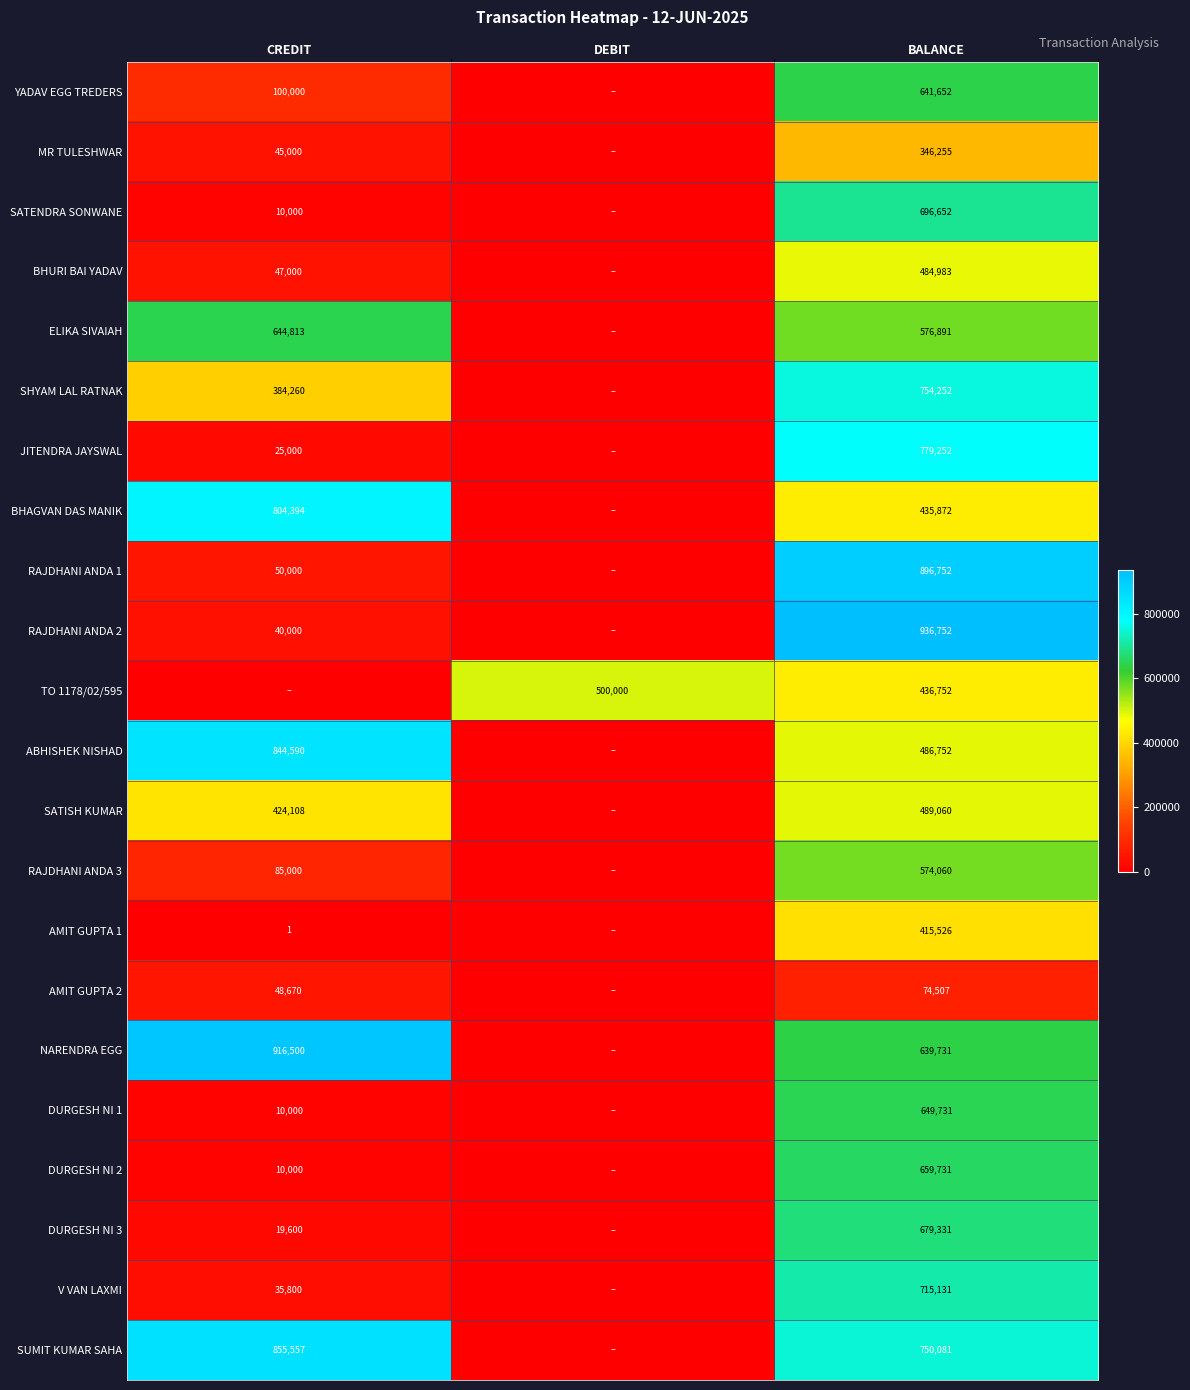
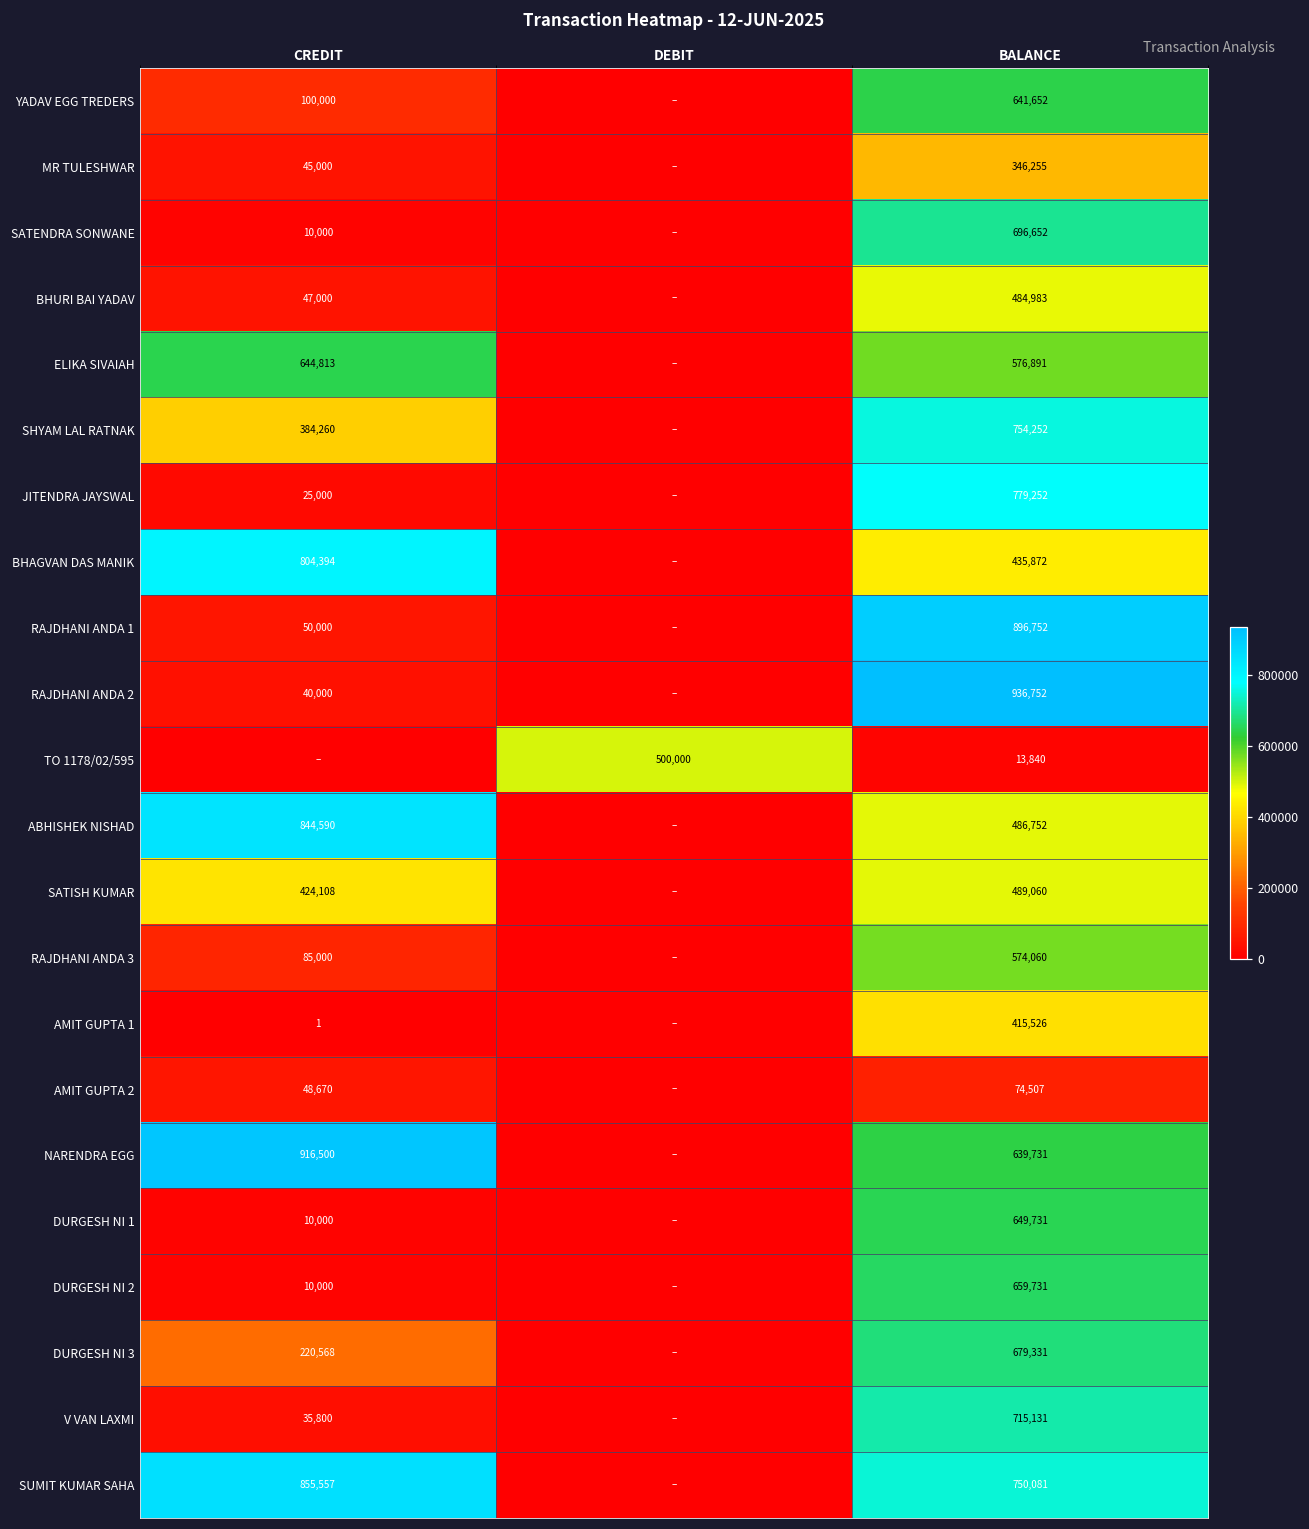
TO 1178/02/595, BALANCE: 436,752 -> 13,840
DURGESH NI 3, CREDIT: 19,600 -> 220,568
